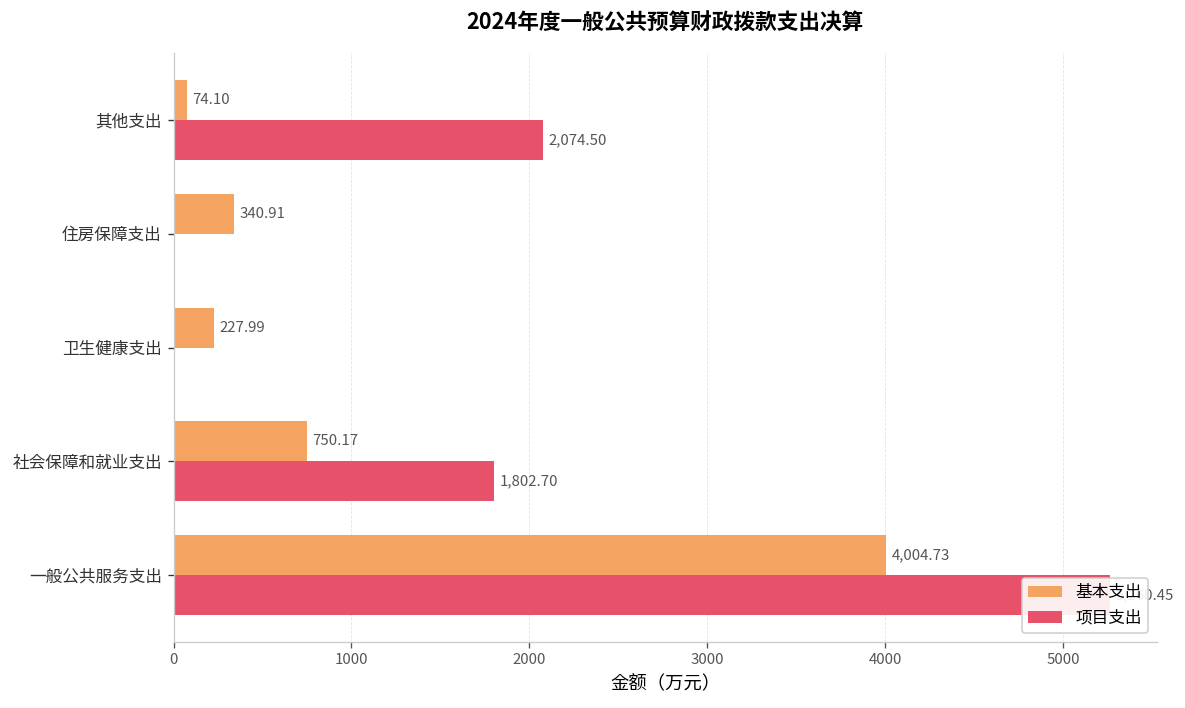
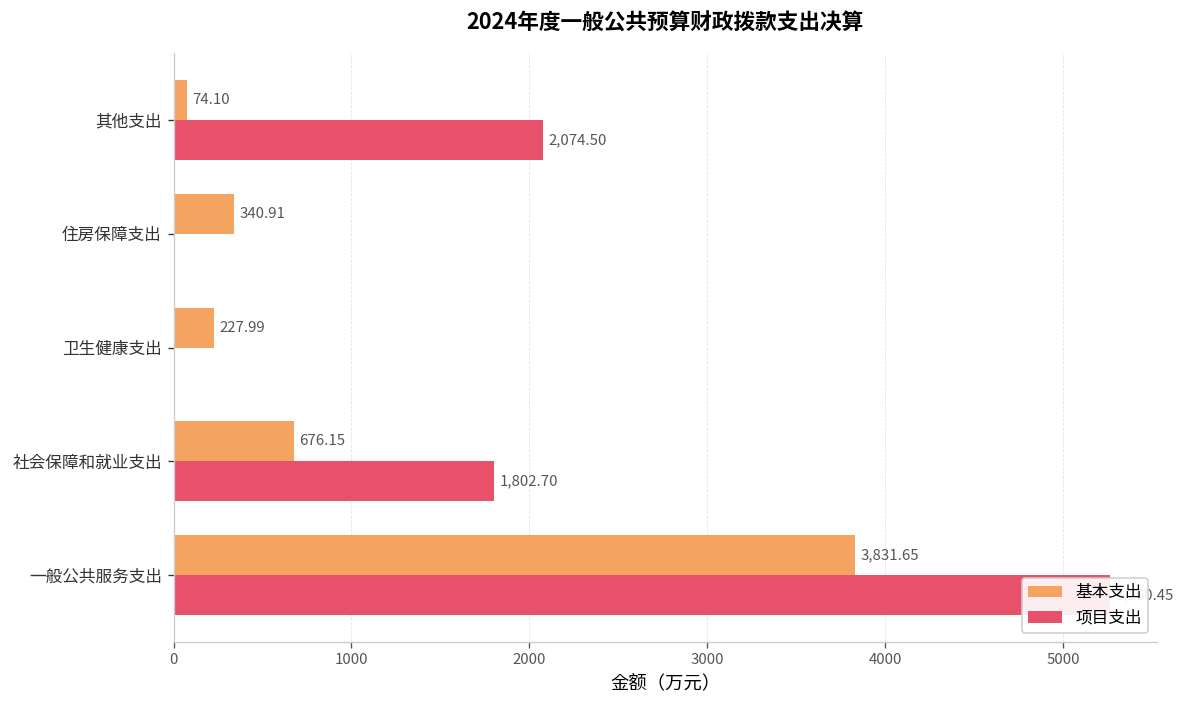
基本支出, 社会保障和就业支出: 750.17 -> 676.15
基本支出, 一般公共服务支出: 4,004.73 -> 3,831.65
